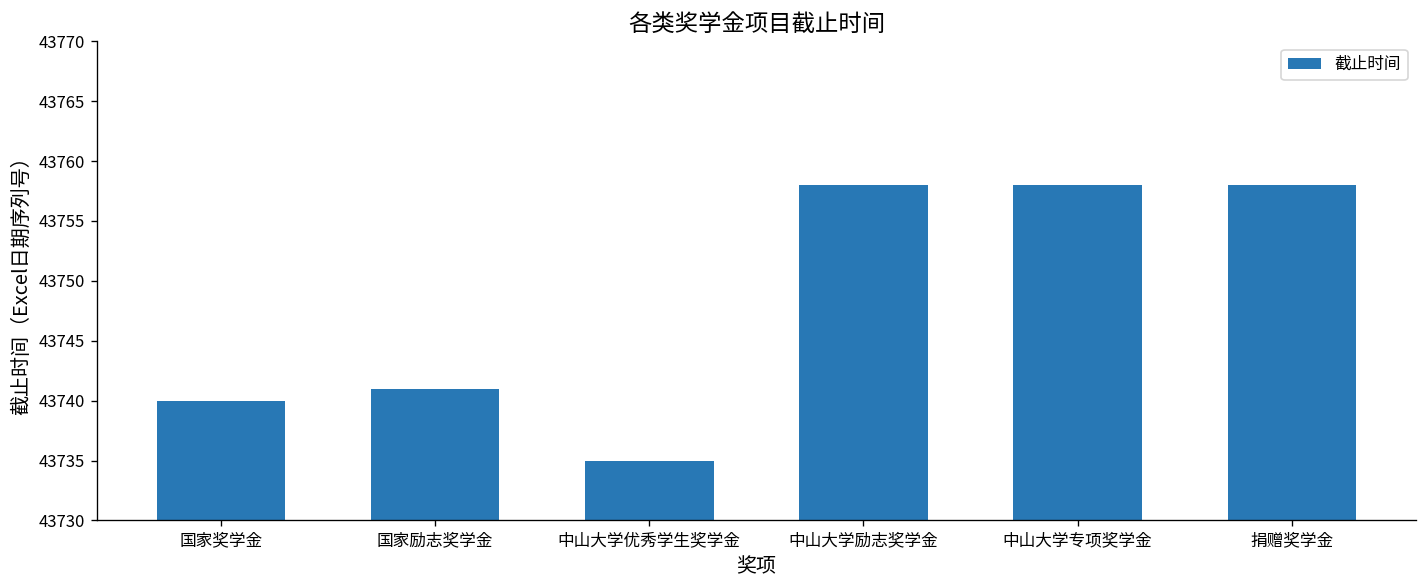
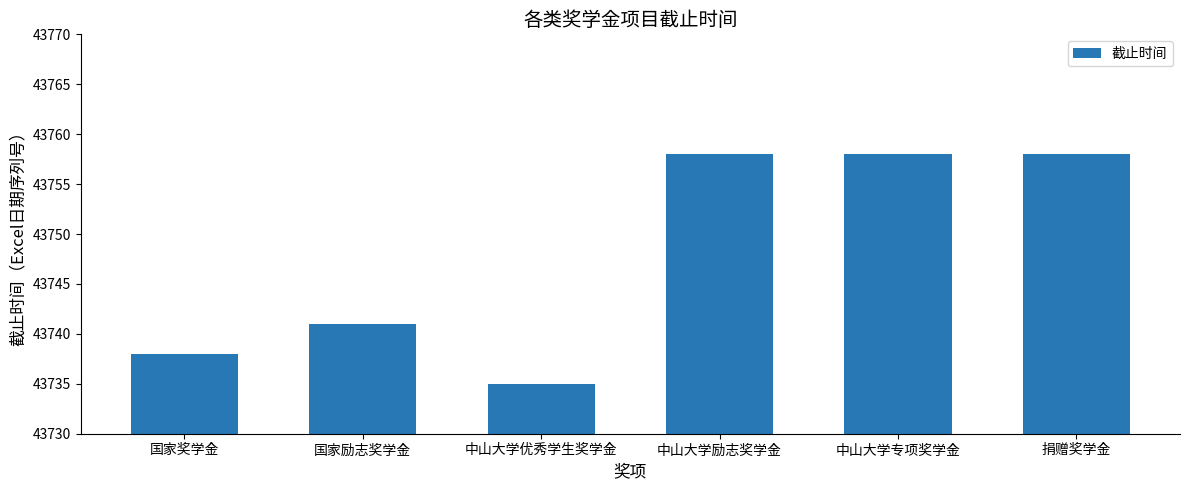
国家奖学金: 43740 -> 43738
